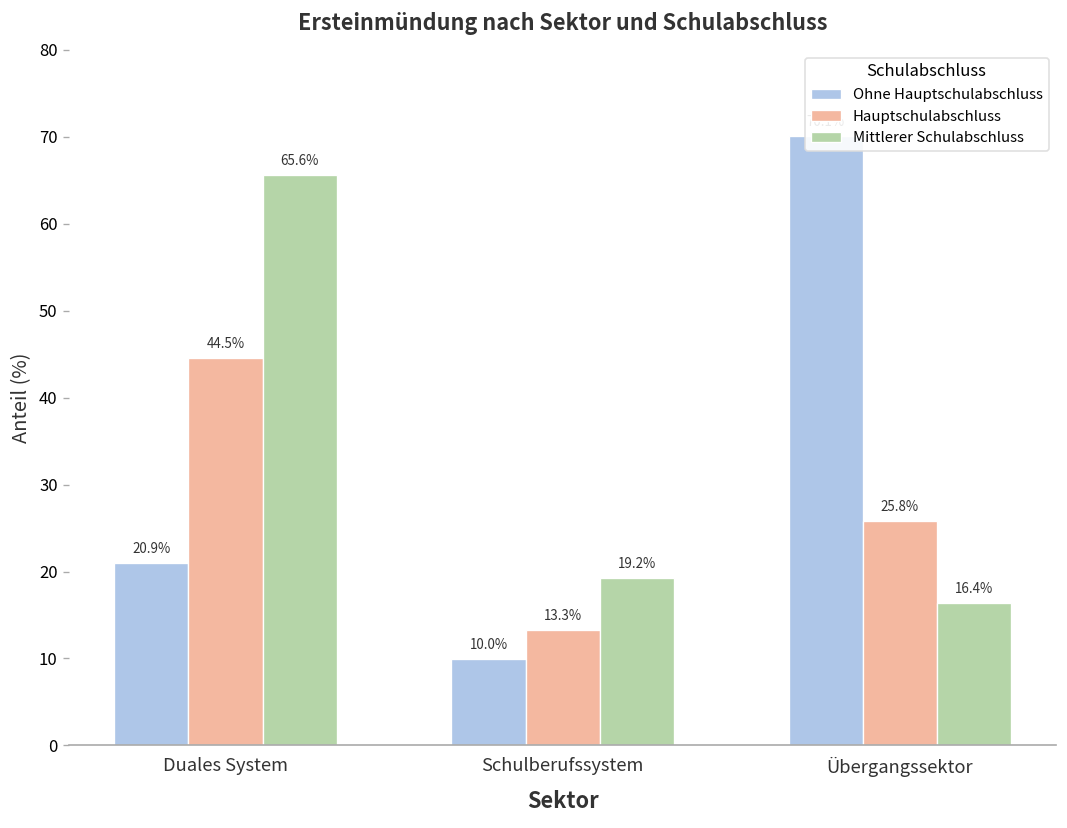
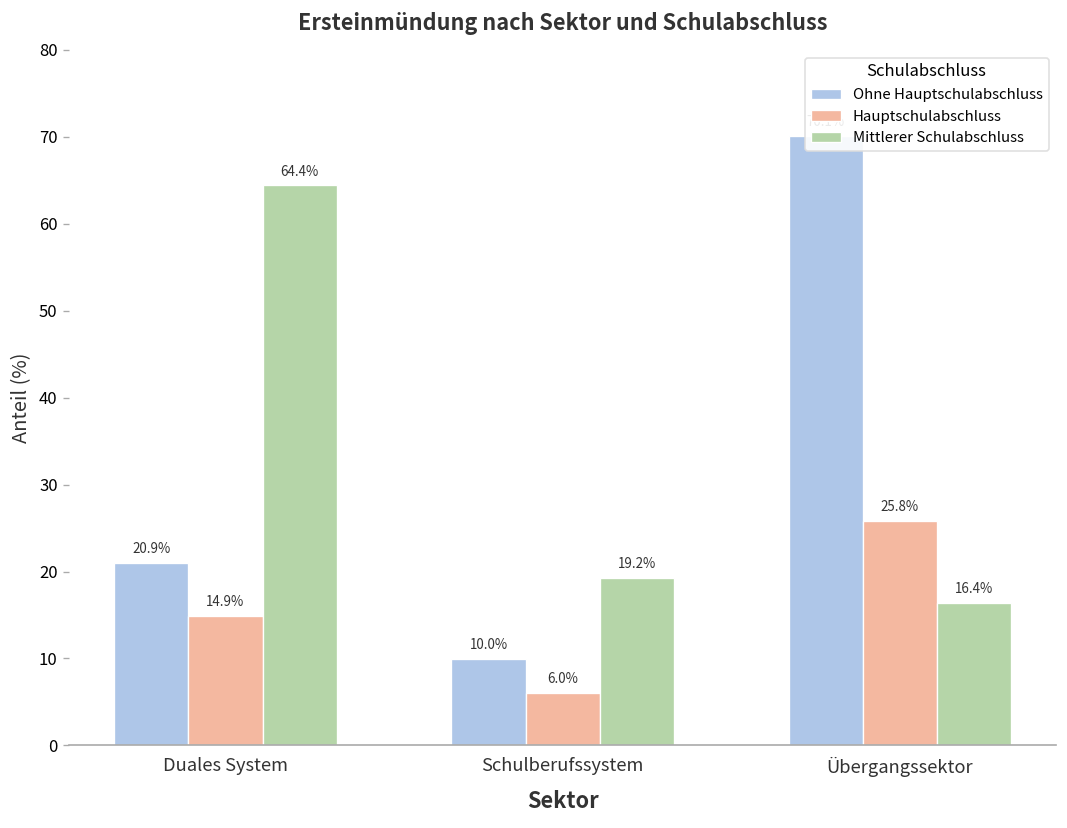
Hauptschulabschluss, Duales System: 44.5% -> 14.9%
Mittlerer Schulabschluss, Duales System: 65.6% -> 64.4%
Hauptschulabschluss, Schulberufssystem: 13.3% -> 6.0%
